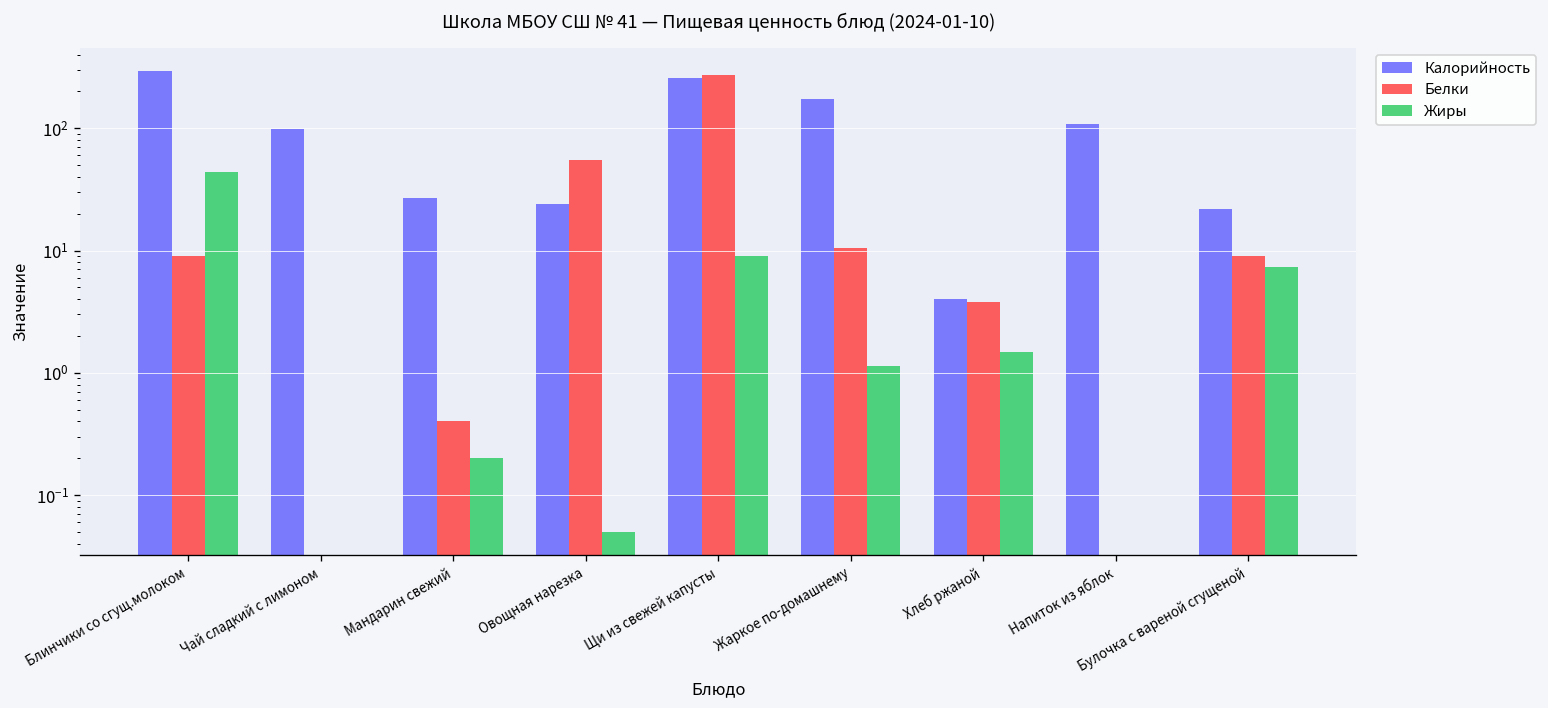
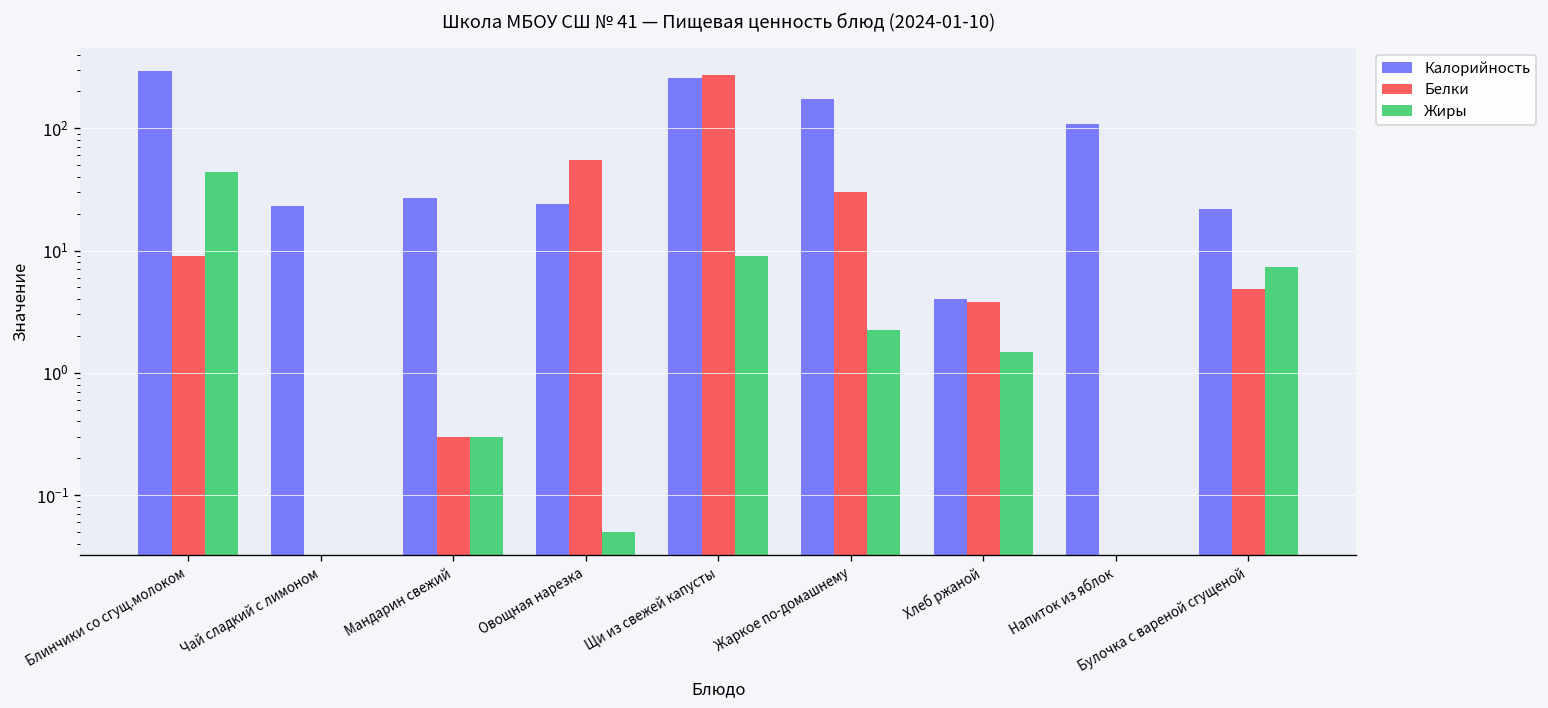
Калорийность, Чай сладкий с лимоном: 100 -> 23
Белки, Мандарин свежий: 0.4 -> 0.3
Жиры, Мандарин свежий: 0.2 -> 0.3
Белки, Жаркое по-домашнему: 10 -> 30
Жиры, Жаркое по-домашнему: 1.1 -> 2.3
Белки, Булочка с вареной сгущеной: 9 -> 5
